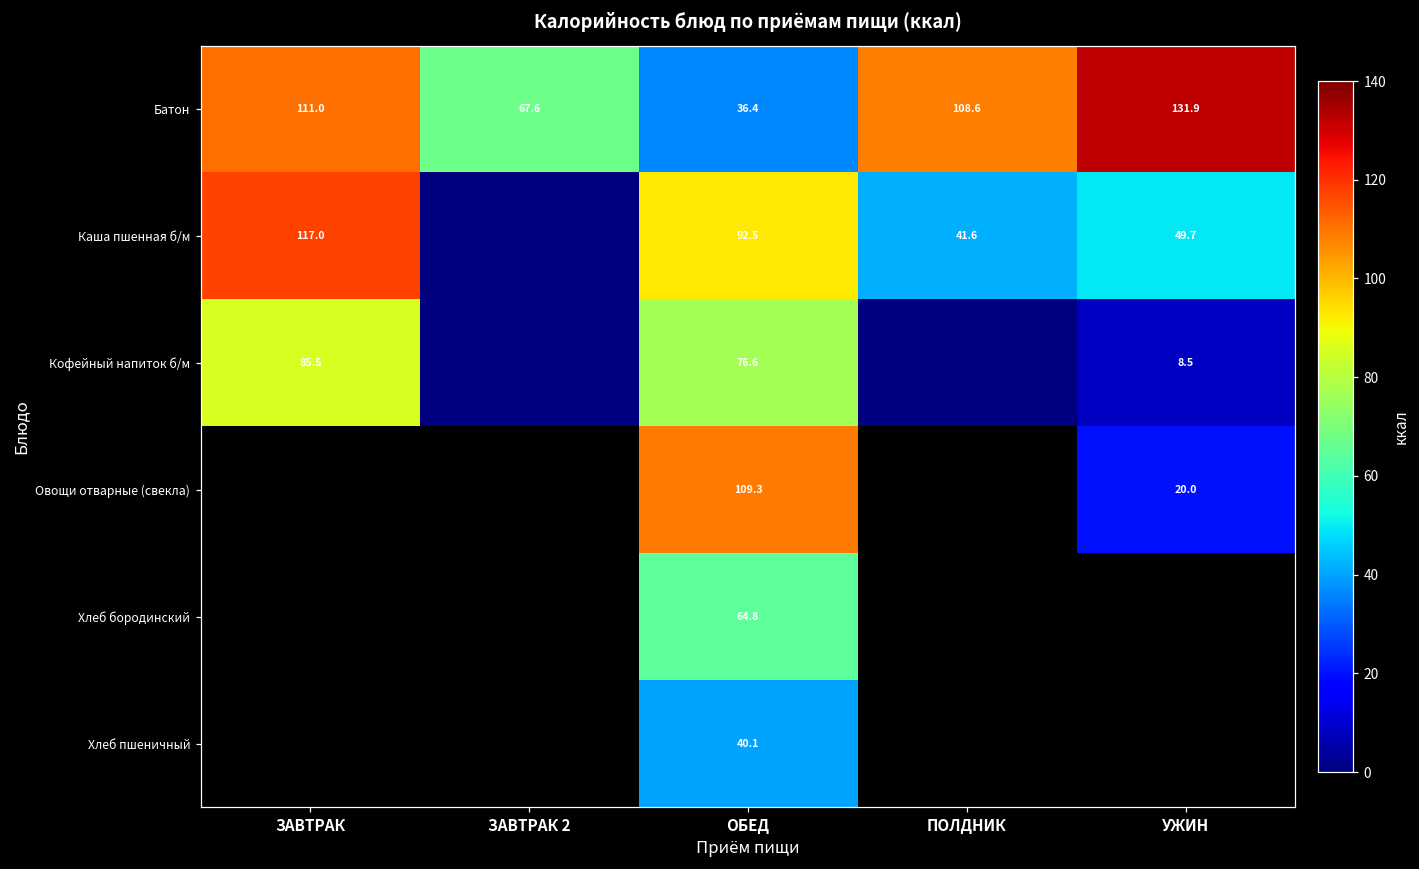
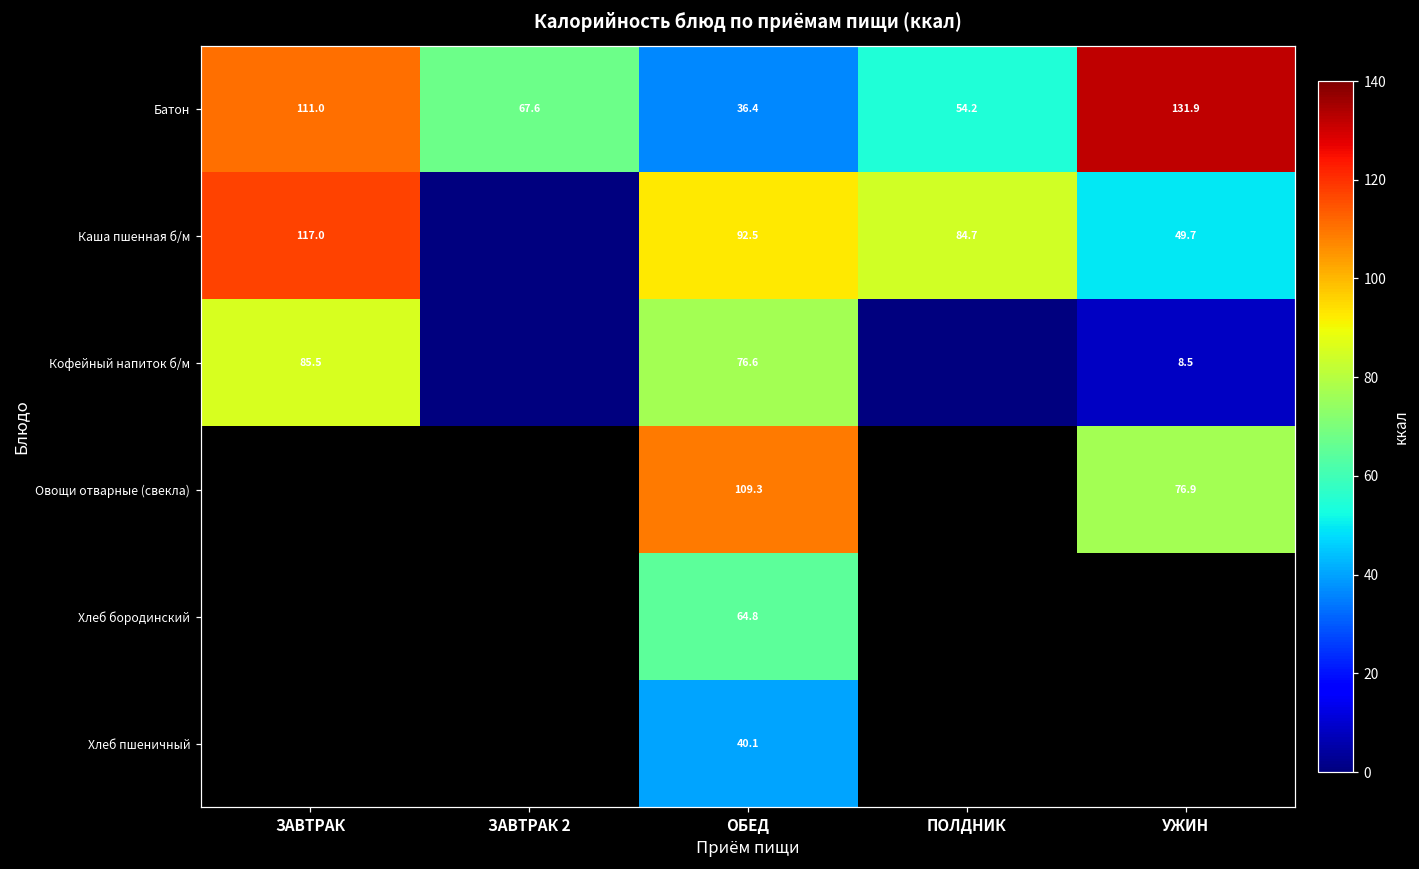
Батон, ПОЛДНИК: 108.6 -> 54.2
Каша пшенная б/м, ПОЛДНИК: 41.6 -> 84.7
Овощи отварные (свекла), УЖИН: 20.0 -> 76.9
